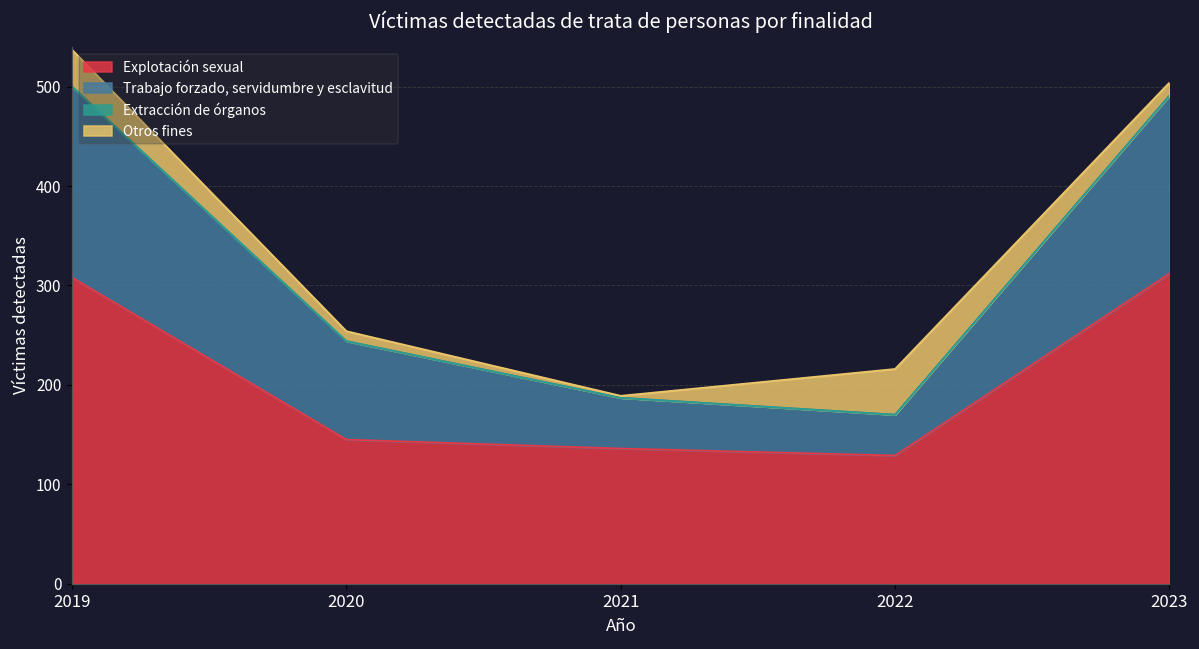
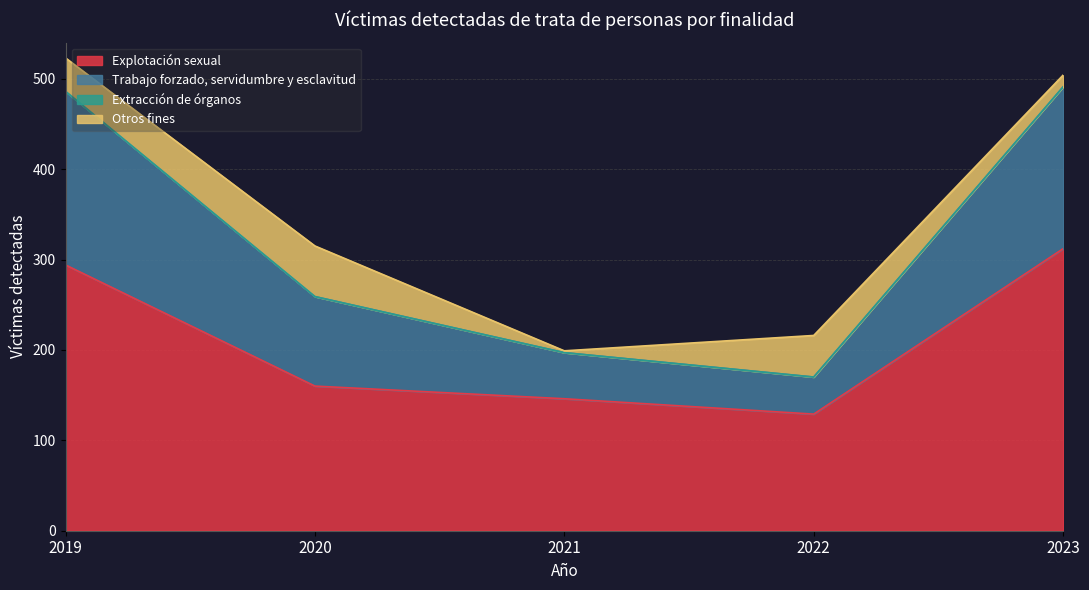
Explotación sexual, 2019: 310 -> 290
Explotación sexual, 2020: 150 -> 160
Otros fines, 2020: 10 -> 60
Explotación sexual, 2021: 140 -> 150
